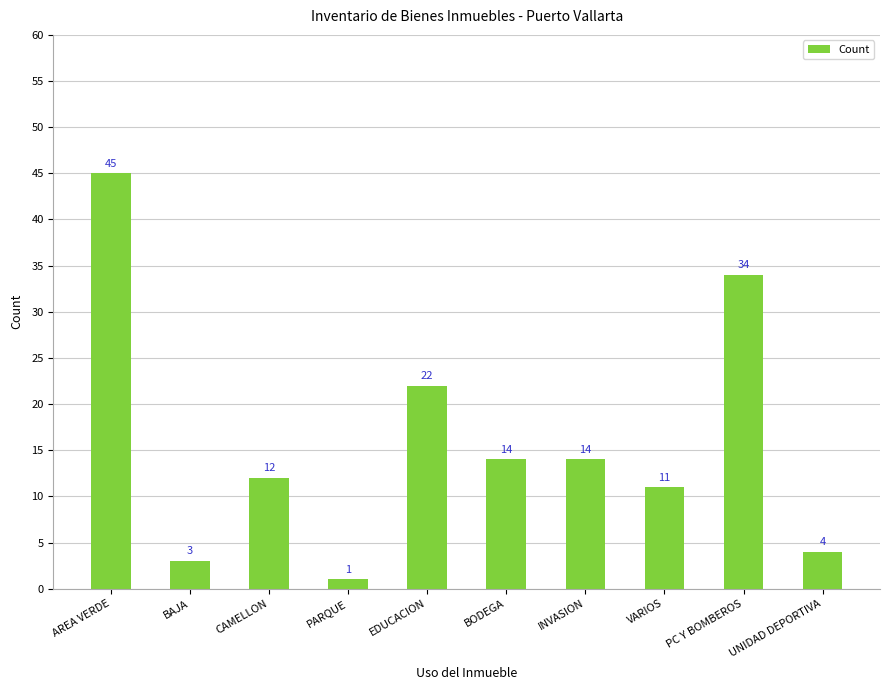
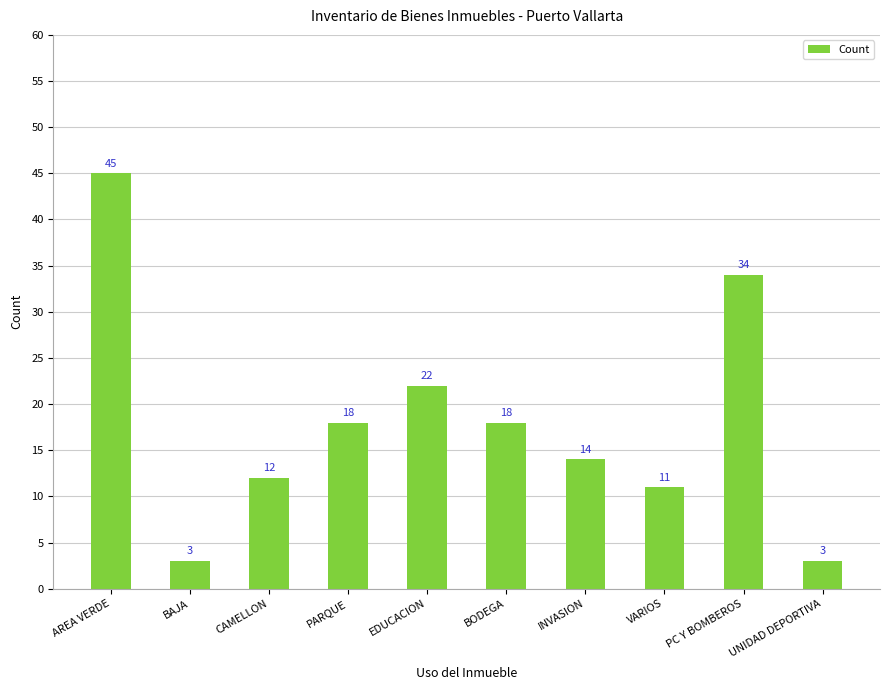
PARQUE: 1 -> 18
BODEGA: 14 -> 18
UNIDAD DEPORTIVA: 4 -> 3
